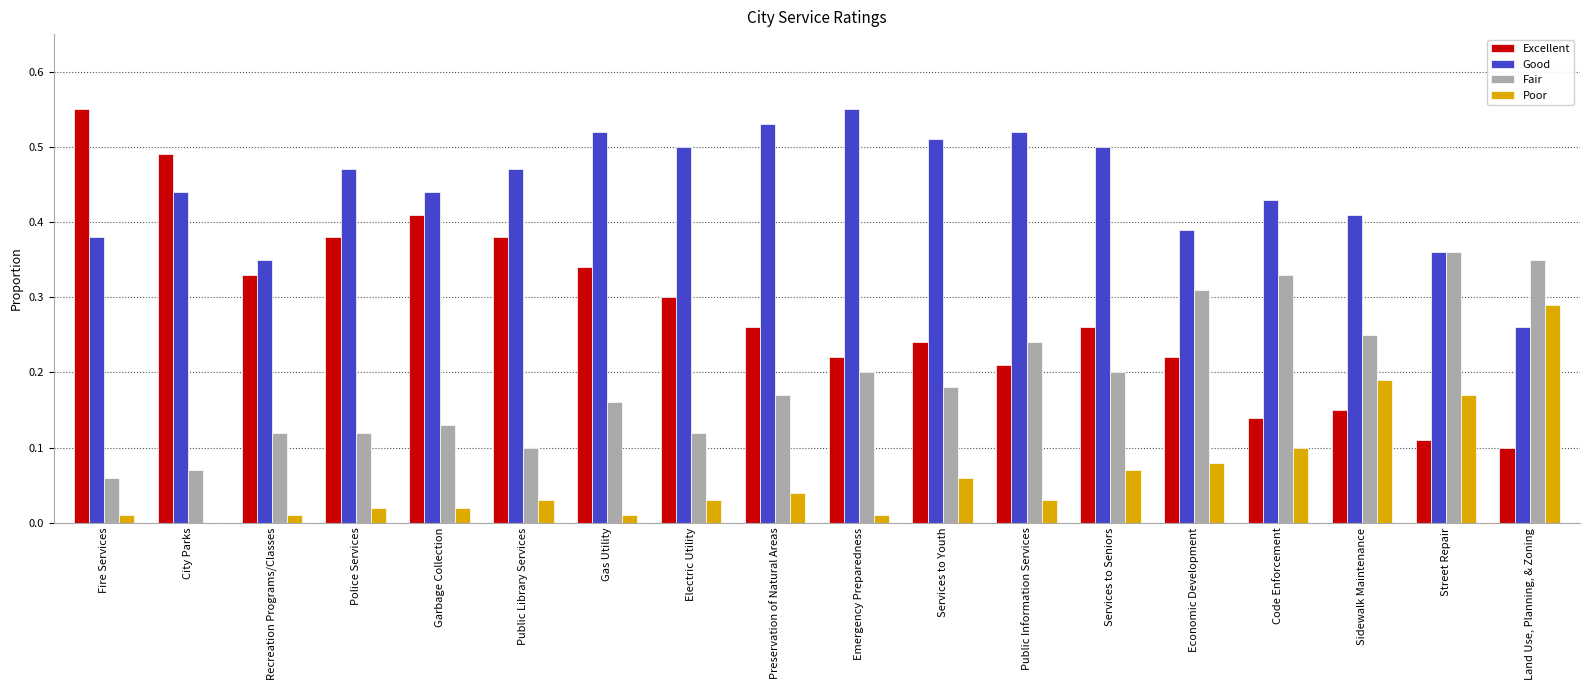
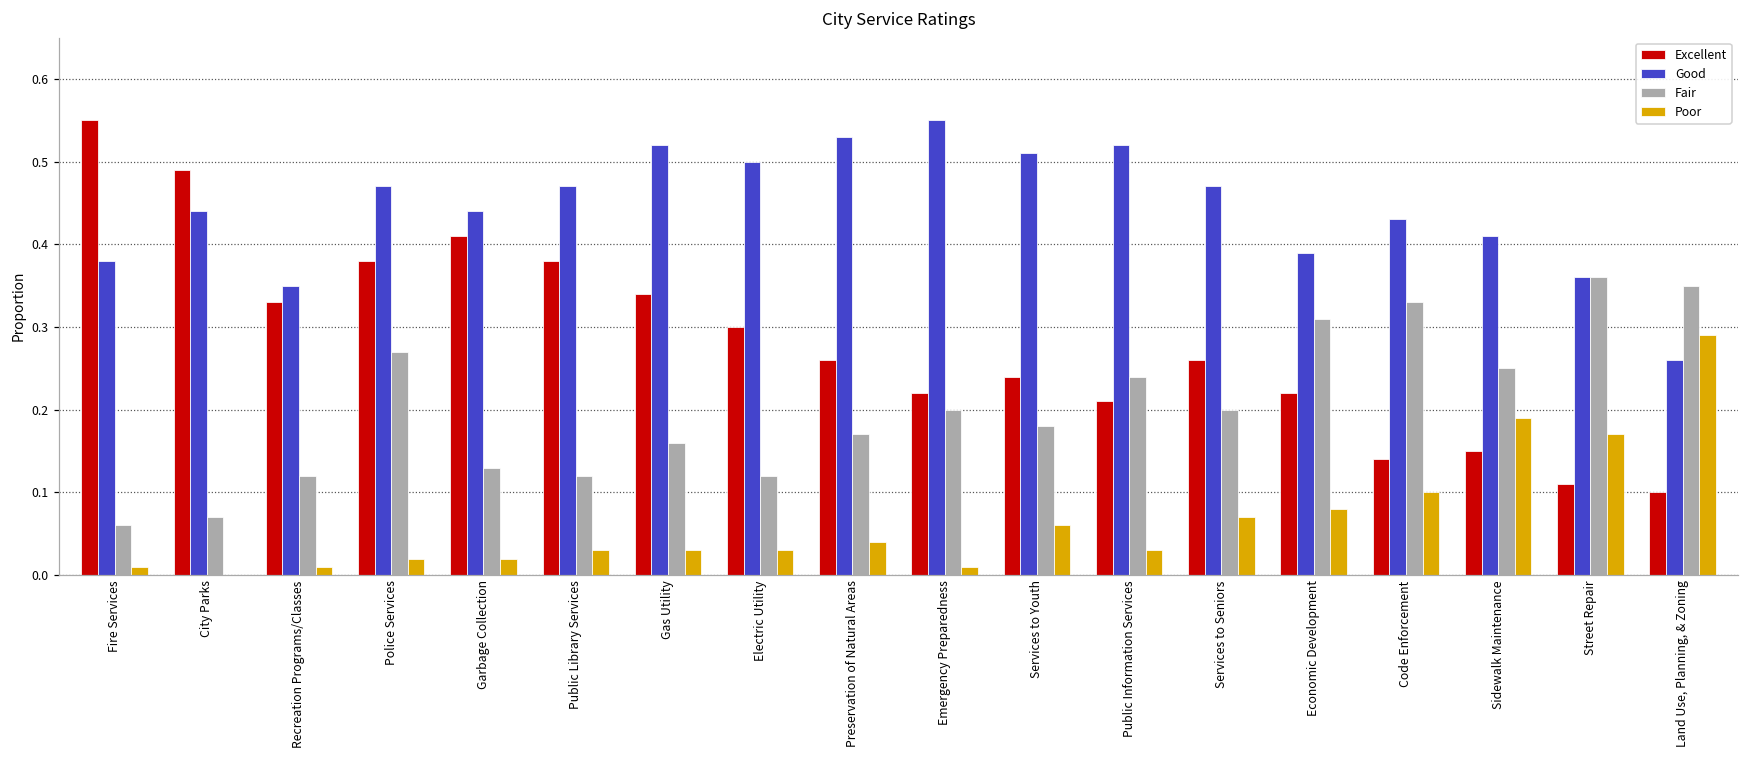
Fair, Police Services: 0.12 -> 0.27
Fair, Public Library Services: 0.10 -> 0.12
Poor, Gas Utility: 0.01 -> 0.03
Good, Services to Seniors: 0.50 -> 0.47
